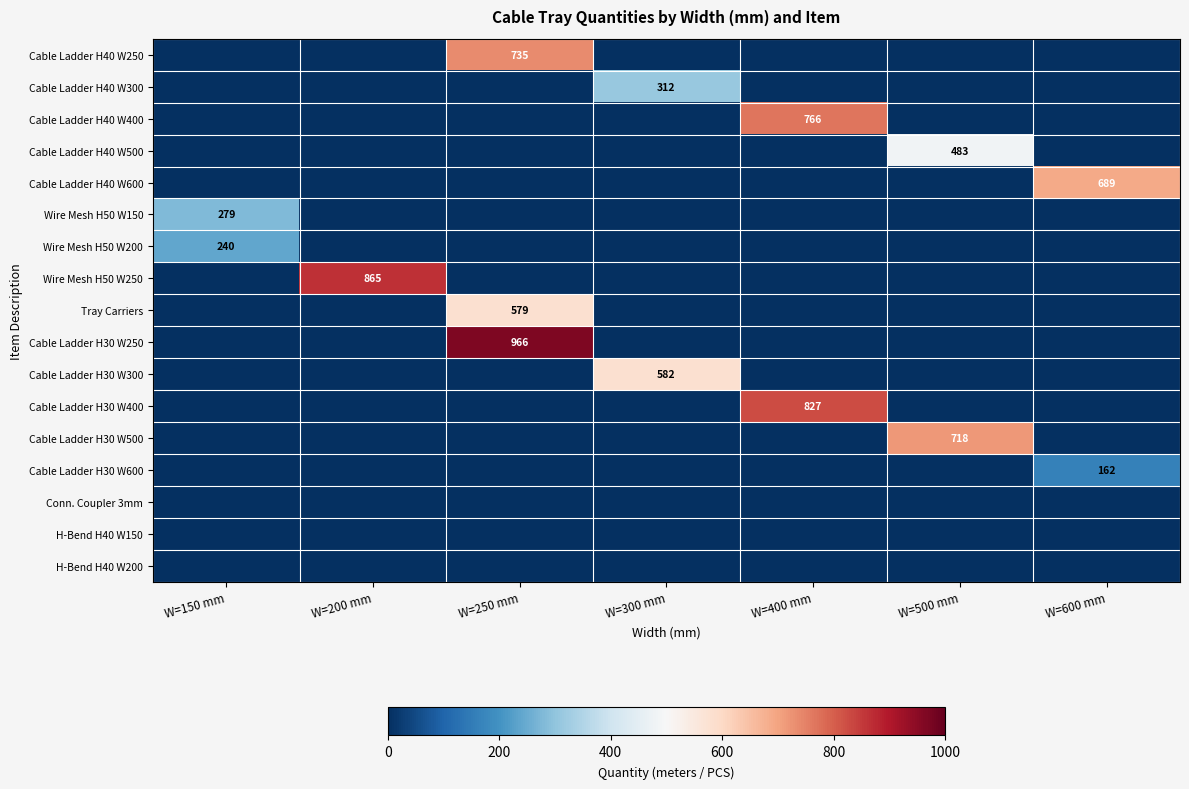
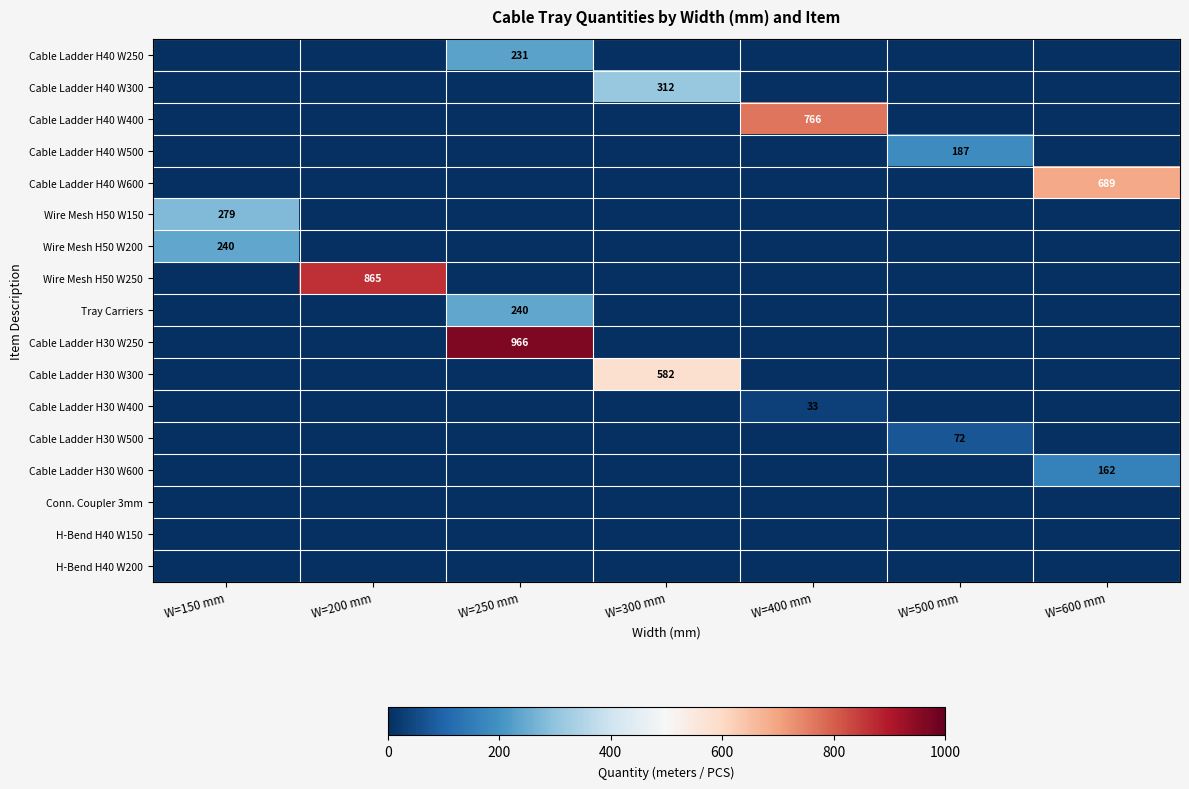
Cable Ladder H40 W250, W=250 mm: 735 -> 231
Cable Ladder H40 W500, W=500 mm: 483 -> 187
Tray Carriers, W=250 mm: 579 -> 240
Cable Ladder H30 W400, W=400 mm: 827 -> 33
Cable Ladder H30 W500, W=500 mm: 718 -> 72
